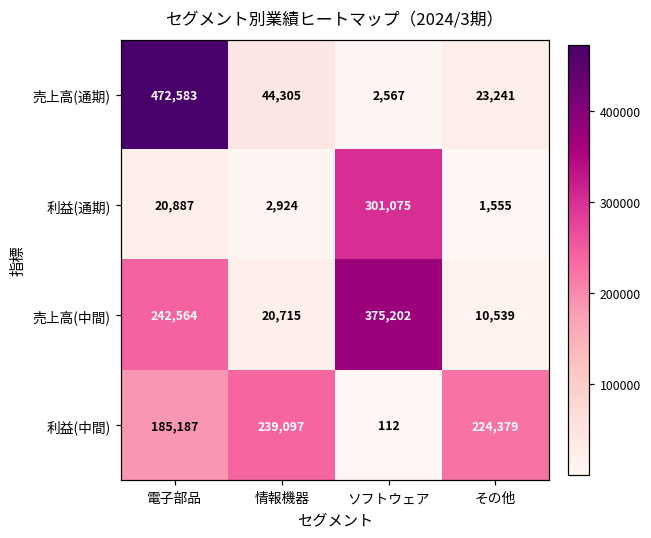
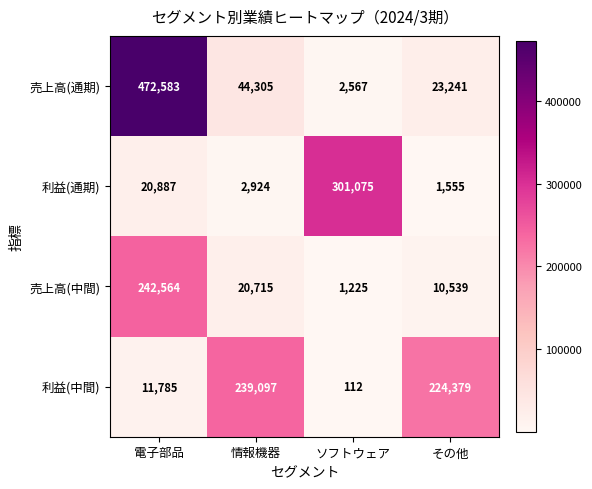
売上高(中間), ソフトウェア: 375,202 -> 1,225
利益(中間), 電子部品: 185,187 -> 11,785
